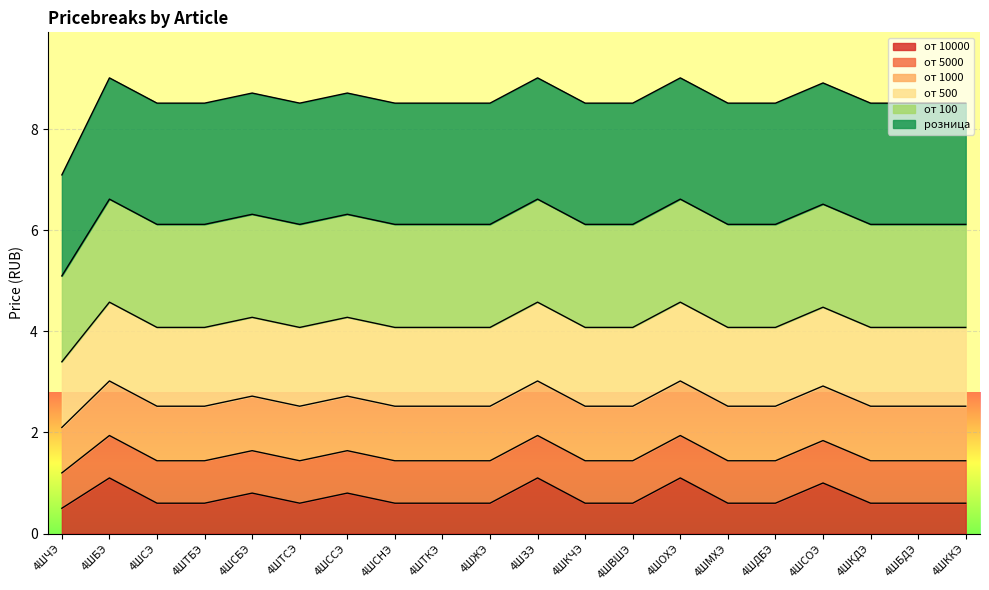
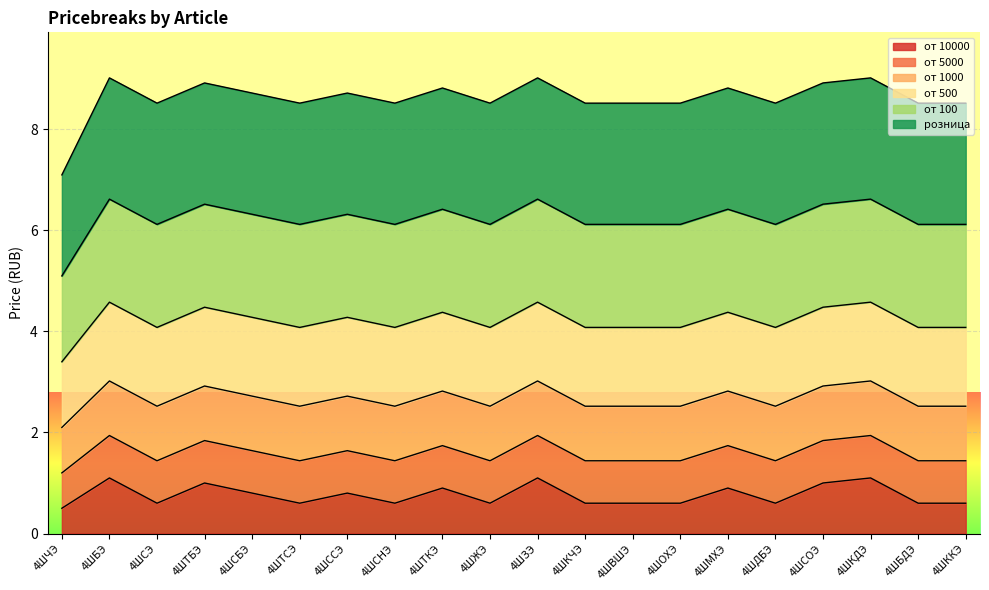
от 10000, 4ШТБЭ: 0.6 -> 1.0
от 10000, 4ШТКЭ: 0.6 -> 0.9
от 10000, 4ШОХЭ: 1.1 -> 0.6
от 10000, 4ШМХЭ: 0.6 -> 0.9
от 10000, 4ШКДЭ: 0.6 -> 1.1
